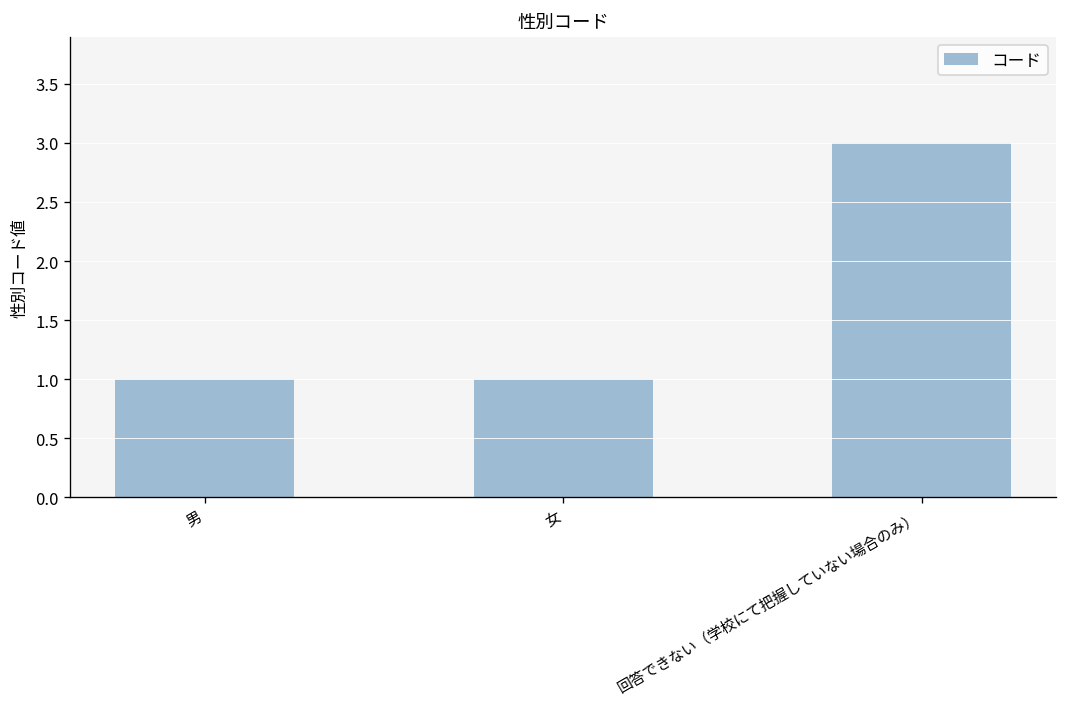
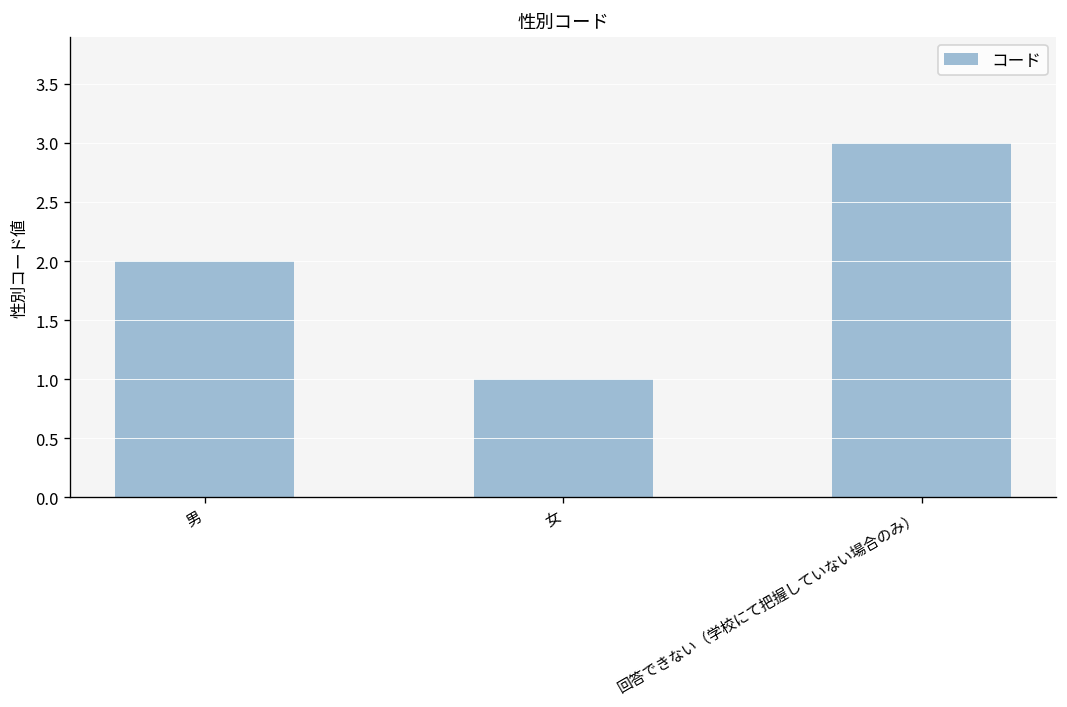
男: 1 -> 2
